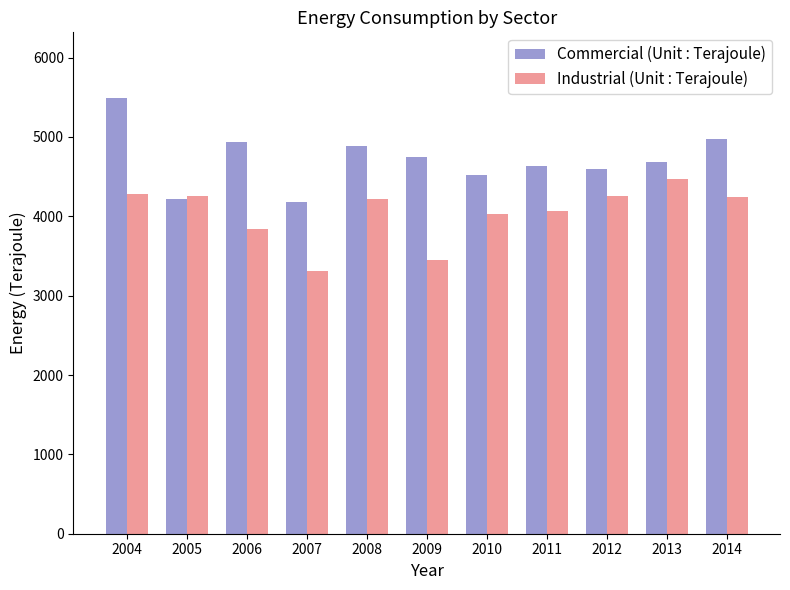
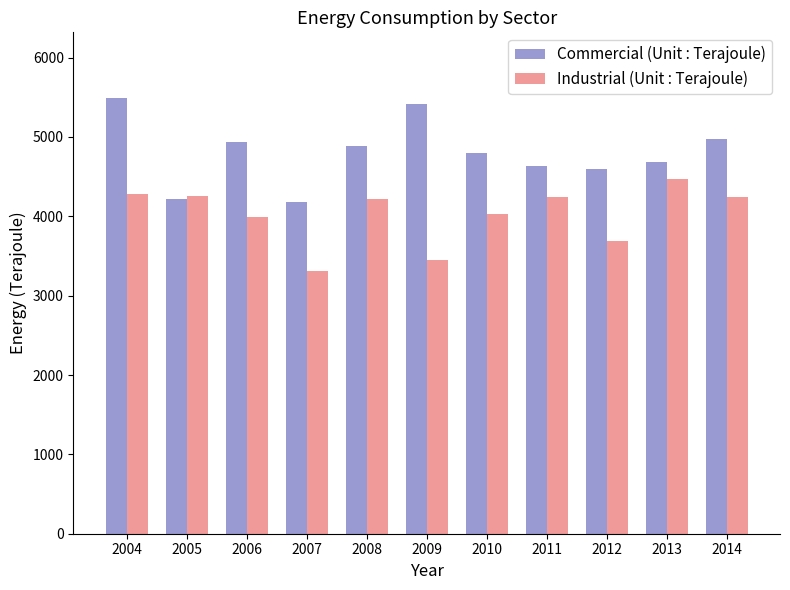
Industrial (Unit : Terajoule), 2006: 3800 -> 4000
Commercial (Unit : Terajoule), 2009: 4800 -> 5400
Commercial (Unit : Terajoule), 2010: 4500 -> 4800
Industrial (Unit : Terajoule), 2011: 4100 -> 4200
Industrial (Unit : Terajoule), 2012: 4300 -> 3700
